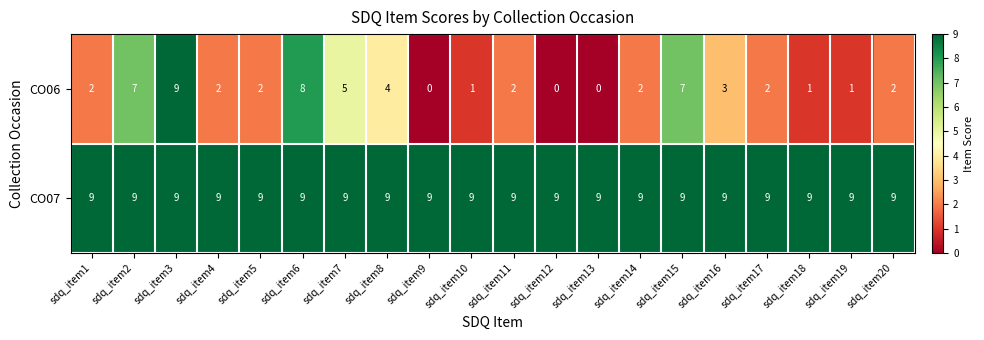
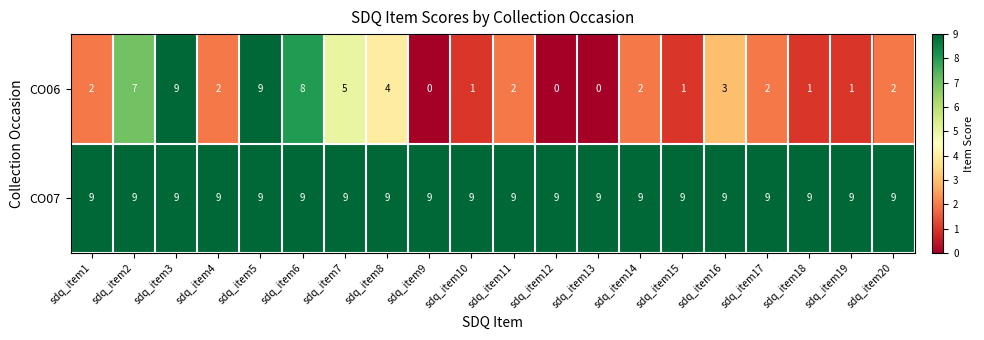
CO06, sdq_item5: 2 -> 9
CO06, sdq_item15: 7 -> 1
